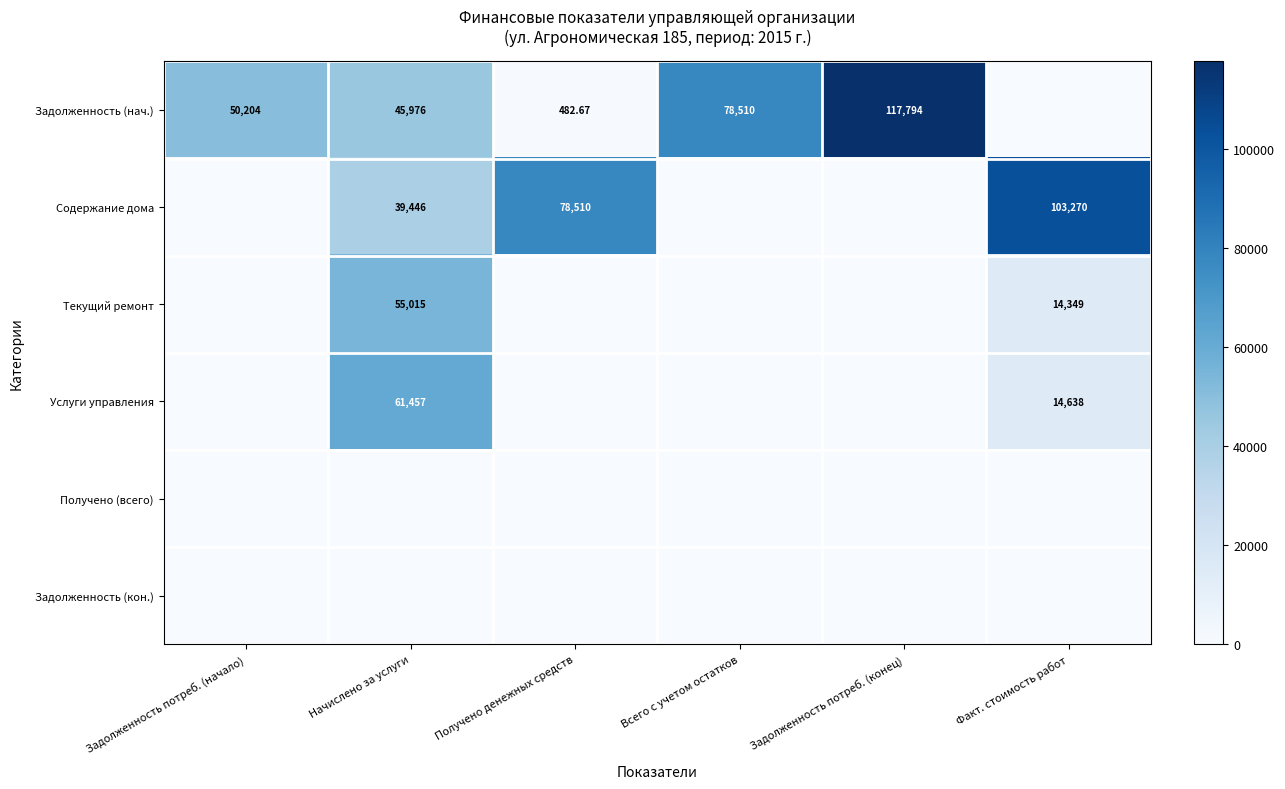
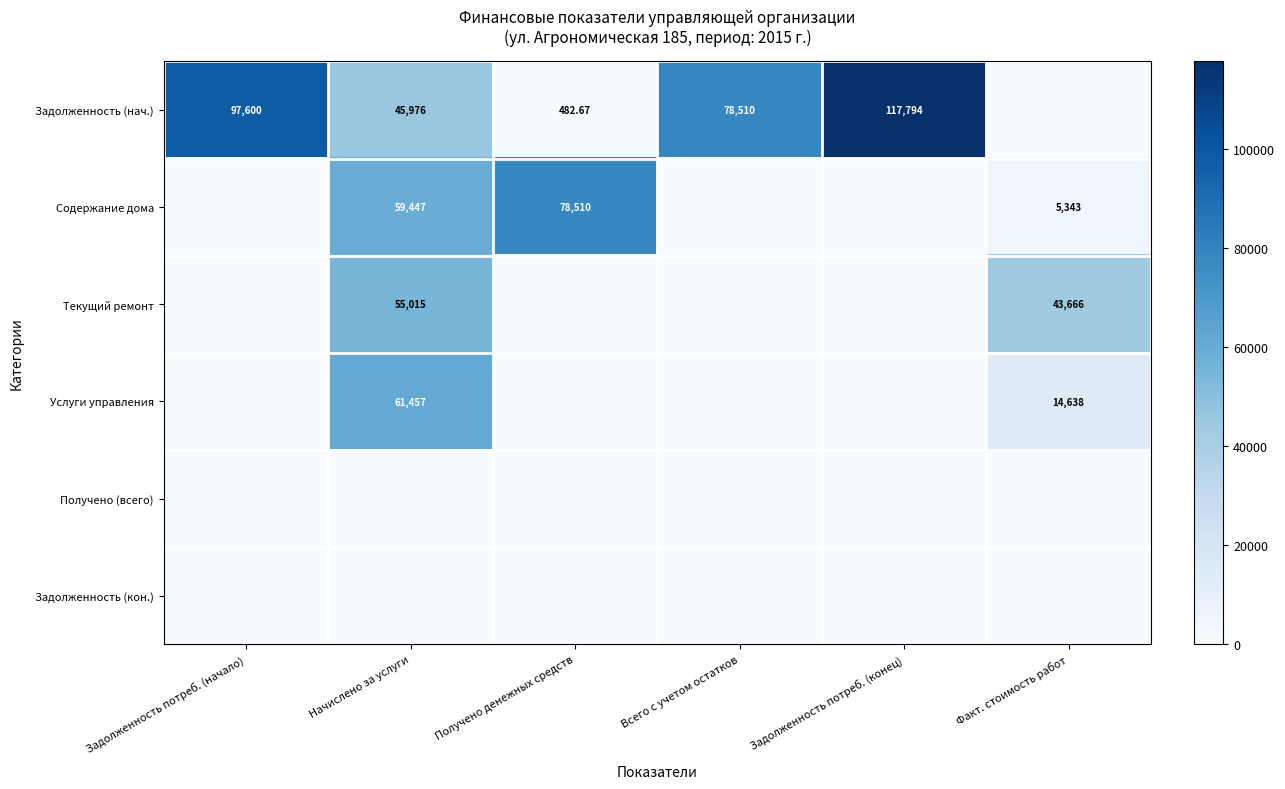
Задолженность (нач.), Задолженность потреб. (начало): 50,204 -> 97,600
Содержание дома, Начислено за услуги: 39,446 -> 59,447
Содержание дома, Факт. стоимость работ: 103,270 -> 5,343
Текущий ремонт, Факт. стоимость работ: 14,349 -> 43,666
